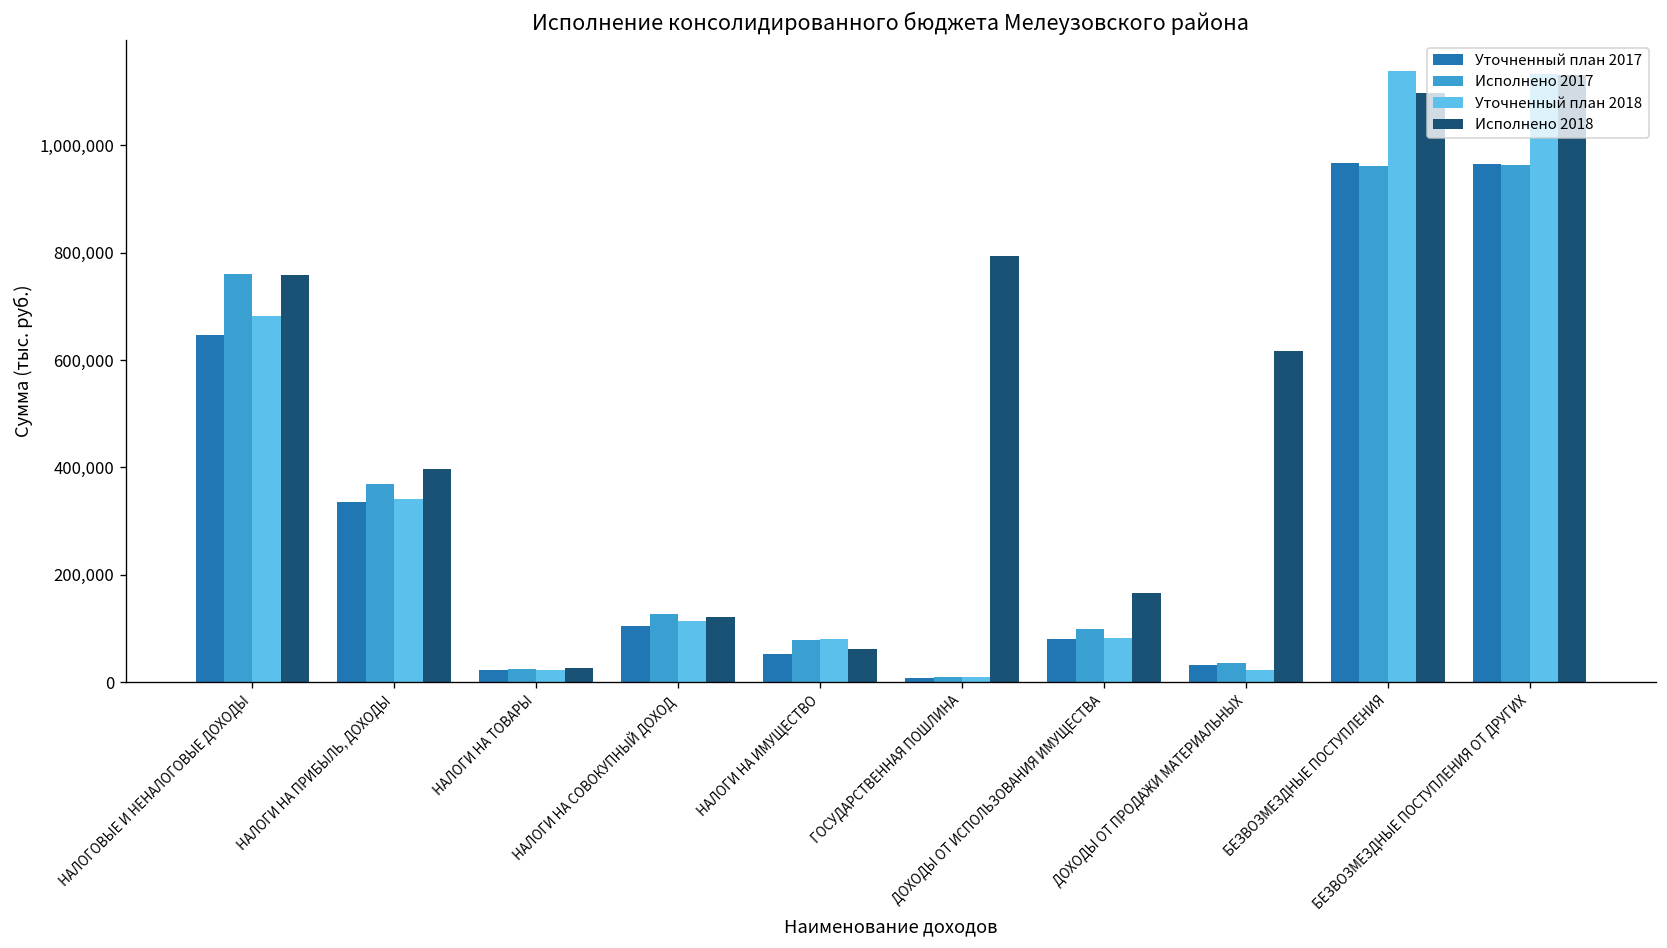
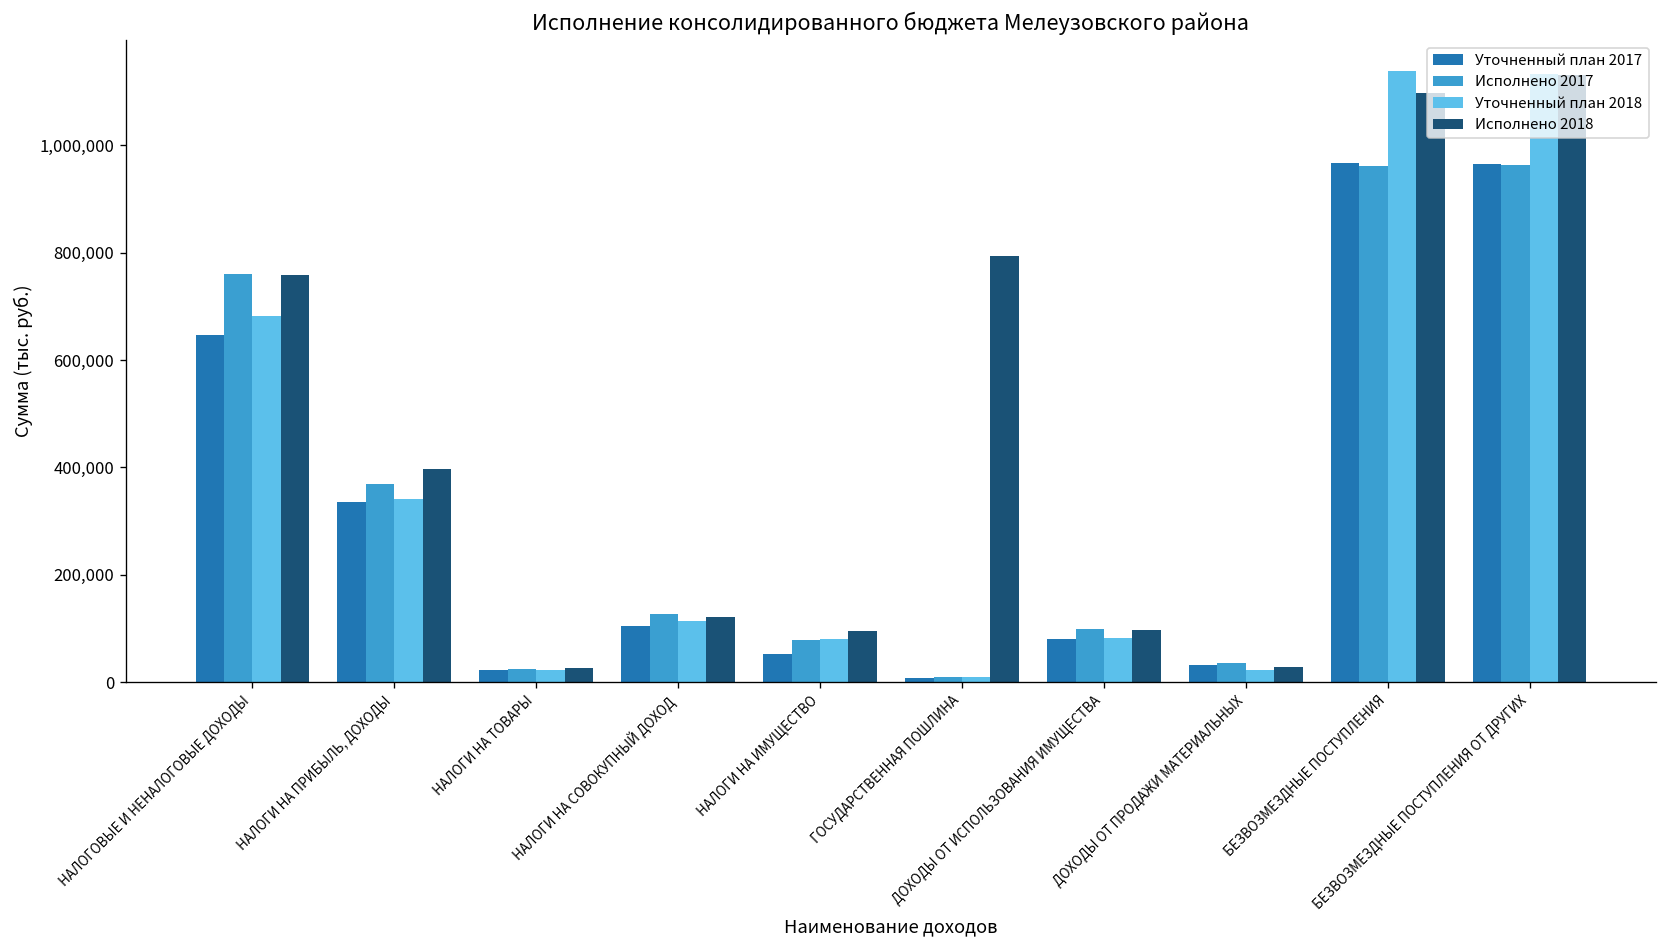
Исполнено 2018, НАЛОГИ НА ИМУЩЕСТВО: 60,000 -> 90,000
Исполнено 2018, ДОХОДЫ ОТ ИСПОЛЬЗОВАНИЯ ИМУЩЕСТВА: 170,000 -> 100,000
Исполнено 2018, ДОХОДЫ ОТ ПРОДАЖИ МАТЕРИАЛЬНЫХ: 620,000 -> 30,000
